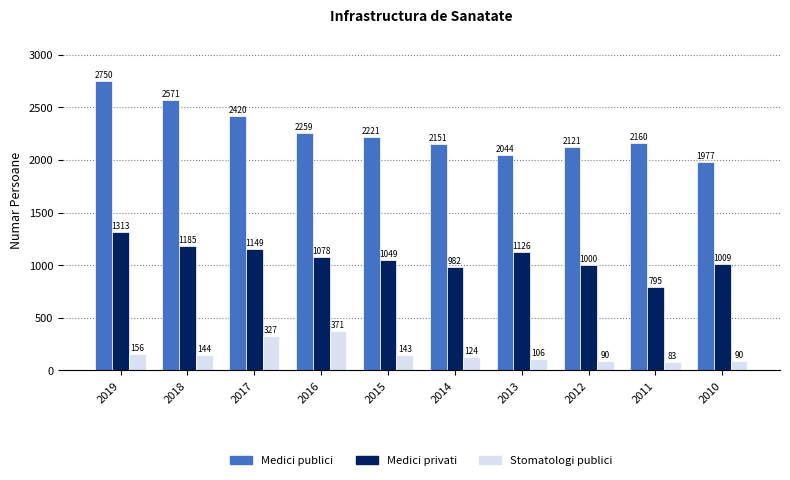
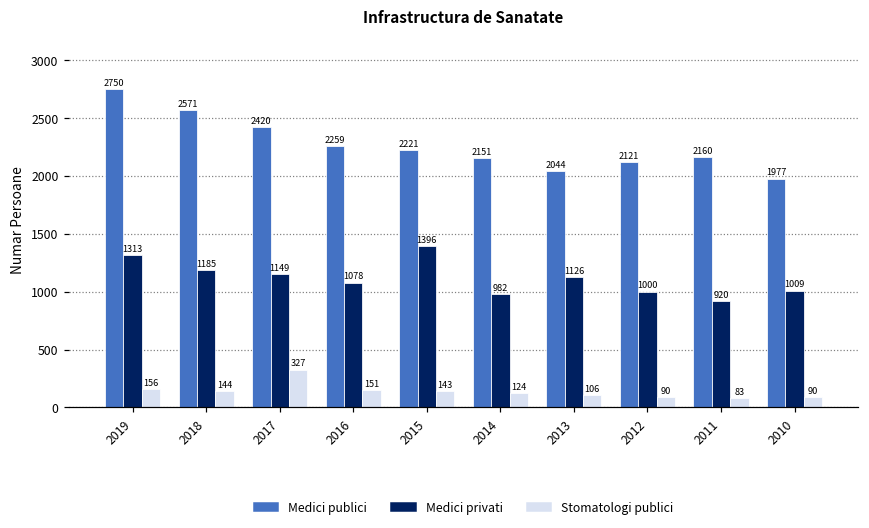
Stomatologi publici, 2016: 371 -> 151
Medici privati, 2015: 1049 -> 1396
Medici privati, 2011: 795 -> 920
